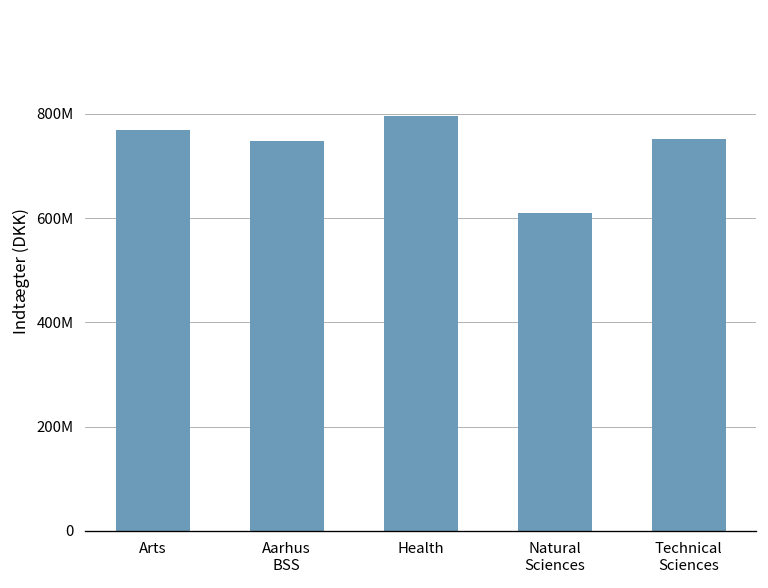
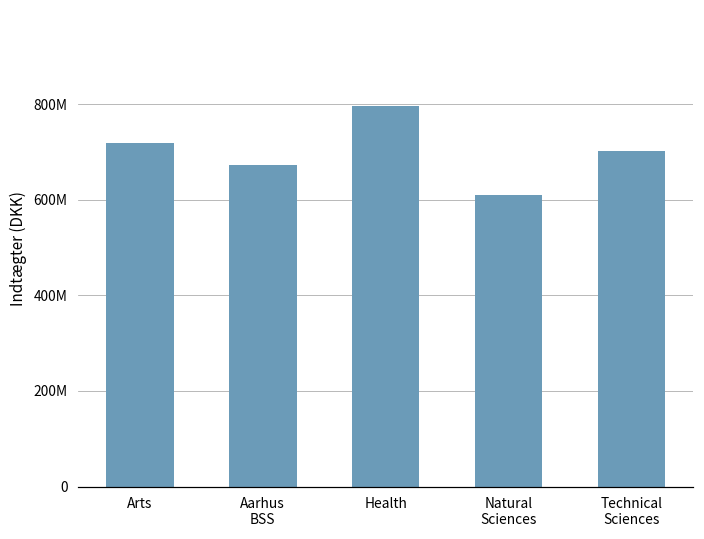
Arts: 770000000 -> 720000000
Aarhus BSS: 750000000 -> 670000000
Technical Sciences: 750000000 -> 700000000
